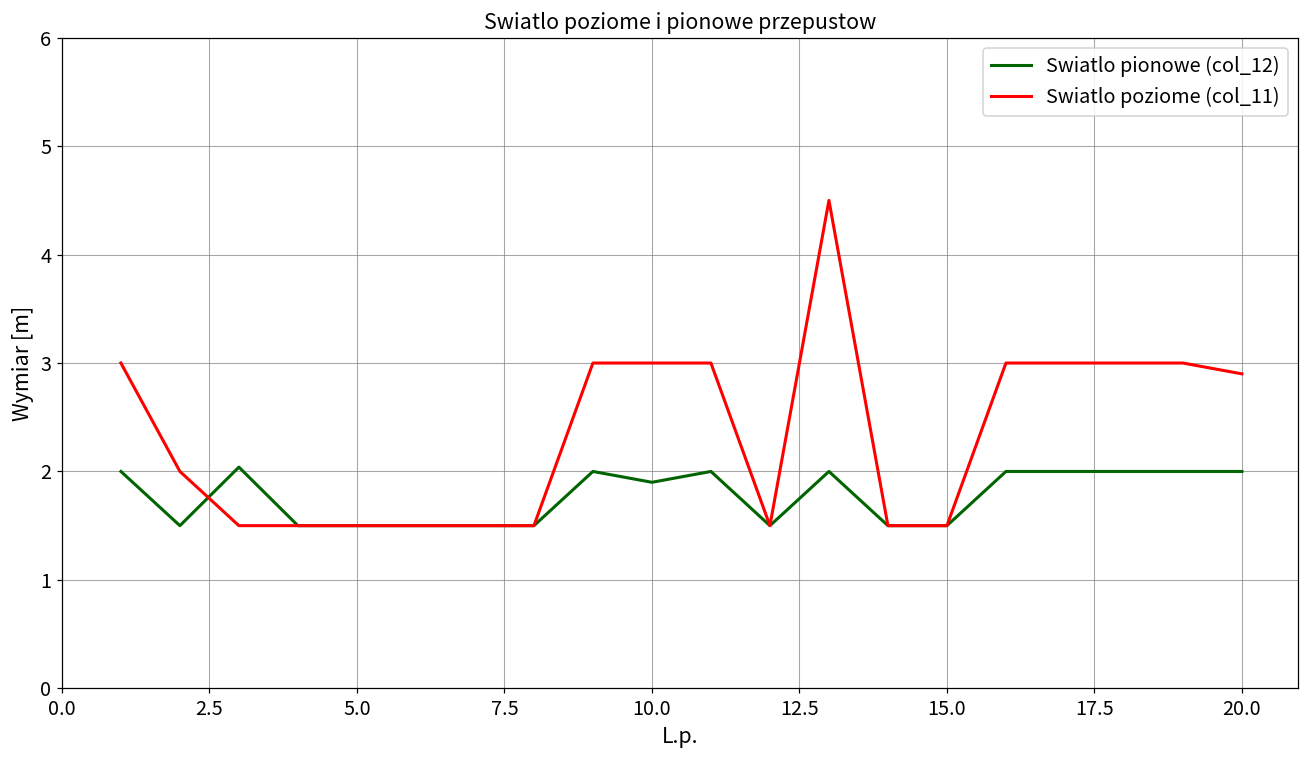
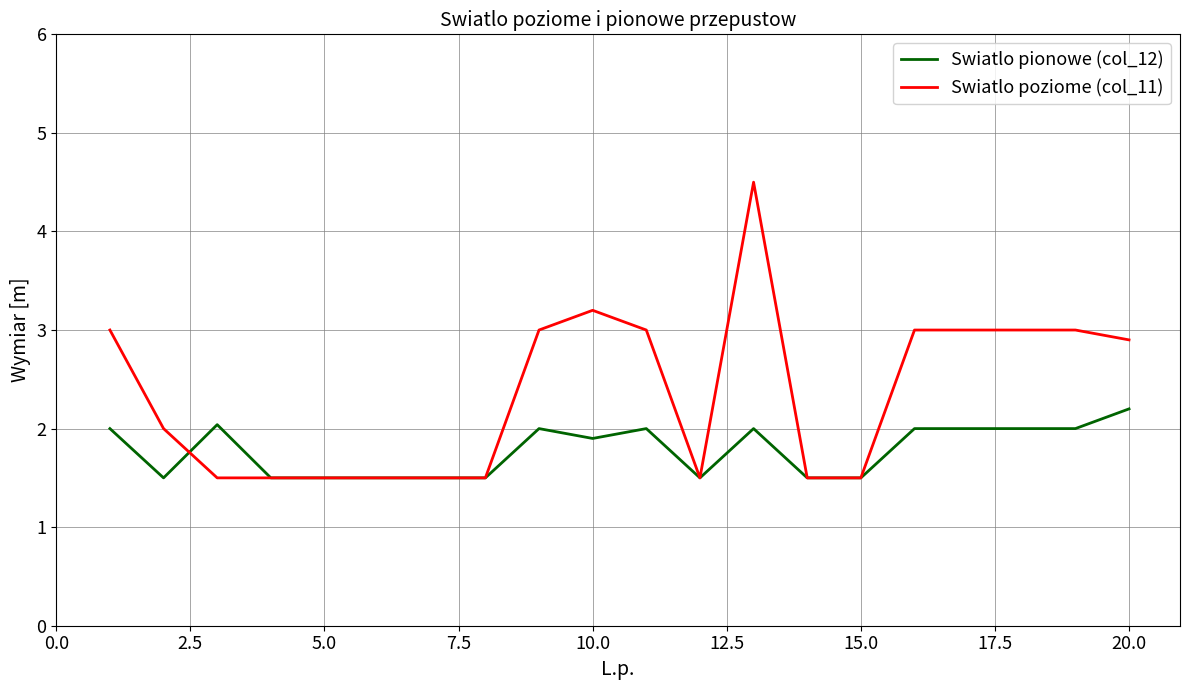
Swiatlo poziome (col_11), 10.0: 3.0 -> 3.2
Swiatlo pionowe (col_12), 20.0: 2.0 -> 2.2
